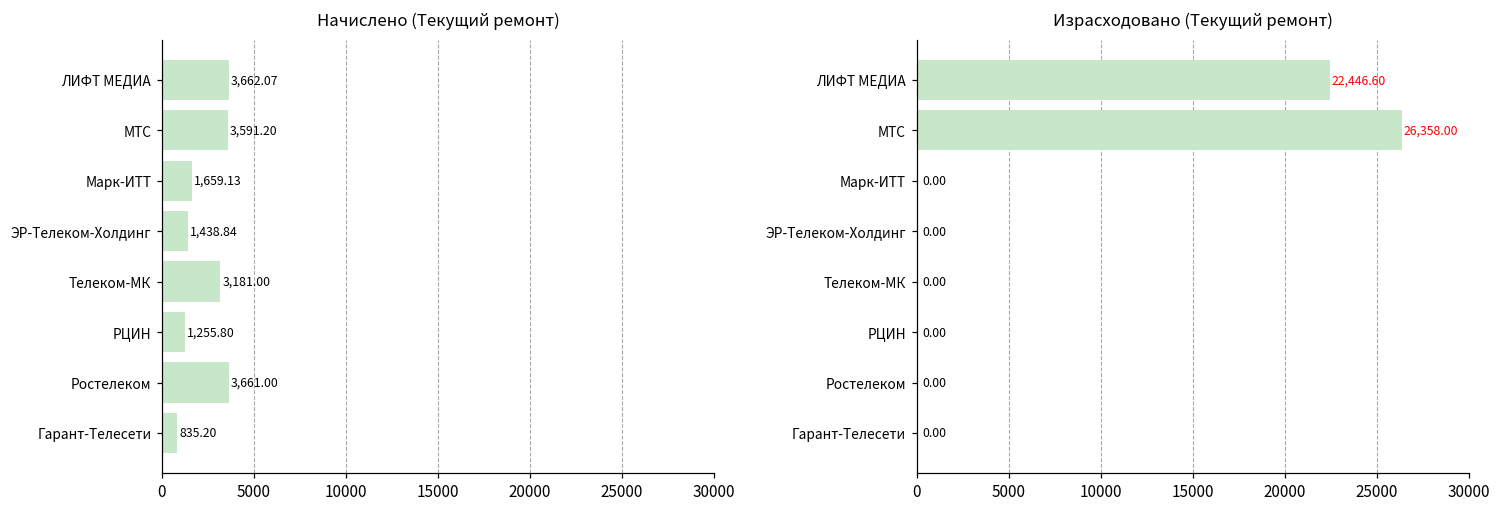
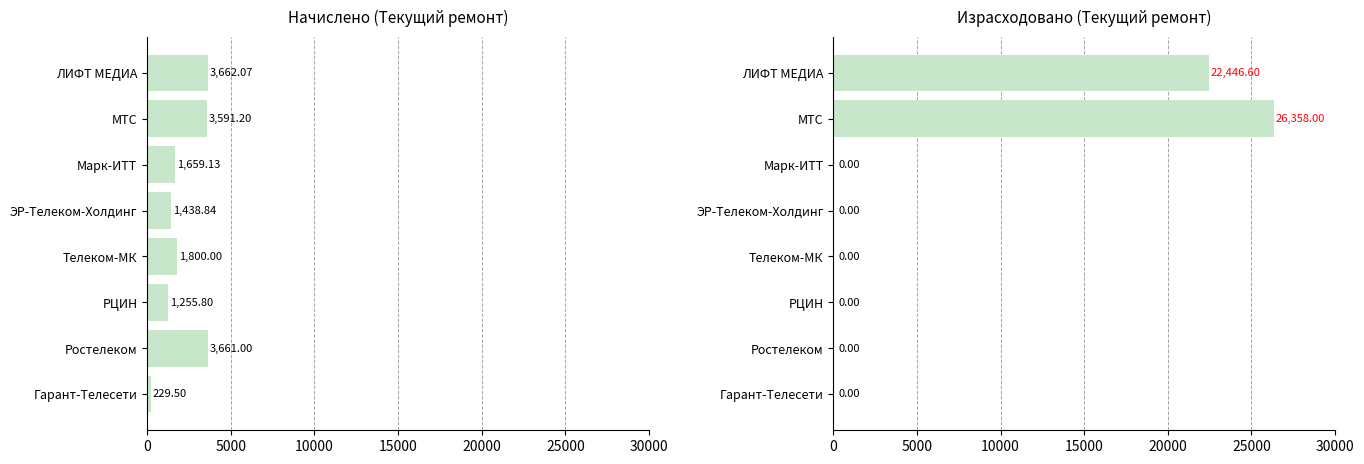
Начислено (Текущий ремонт), Телеком-МК: 3,181.00 -> 1,800.00
Начислено (Текущий ремонт), Гарант-Телесети: 835.20 -> 229.50
